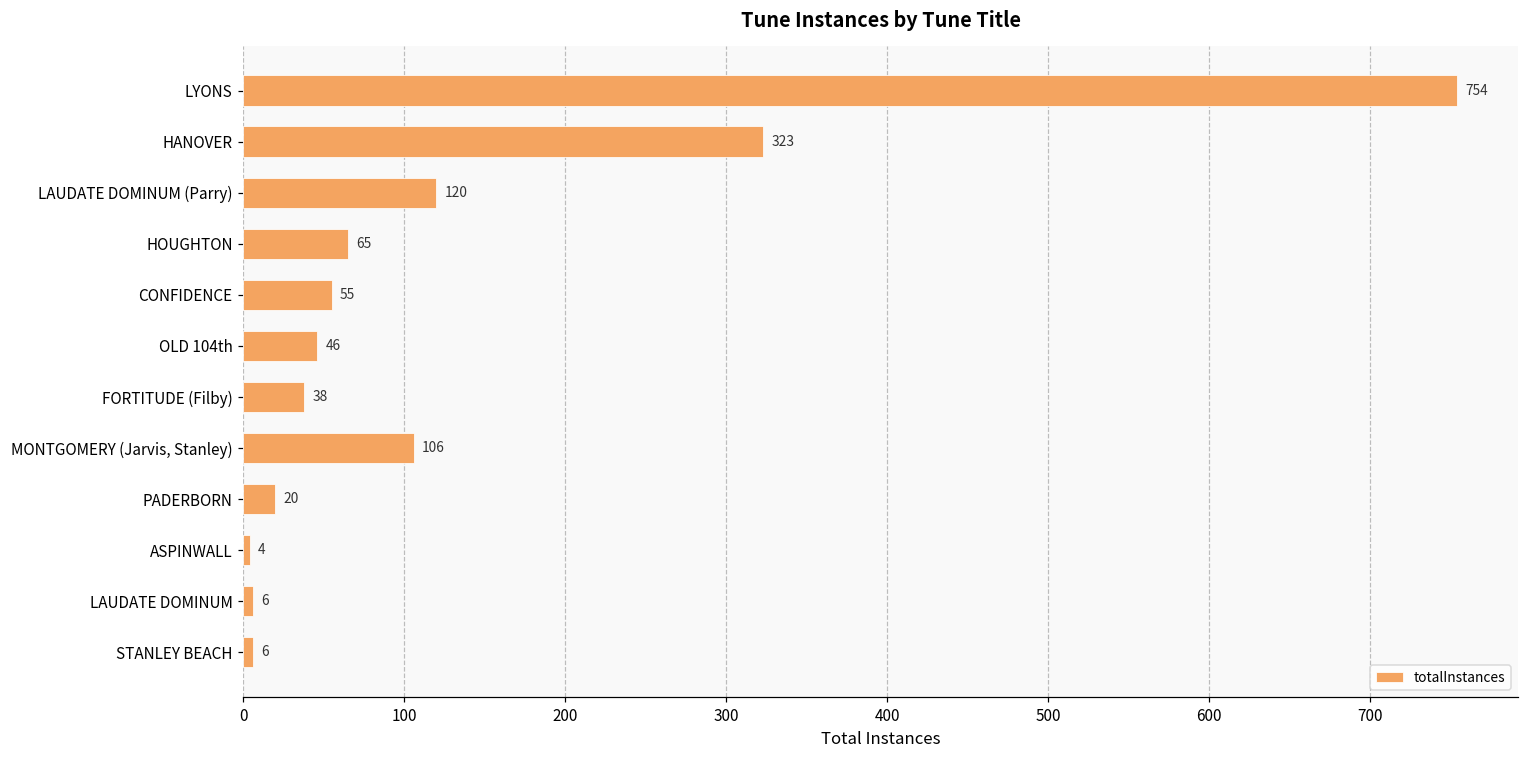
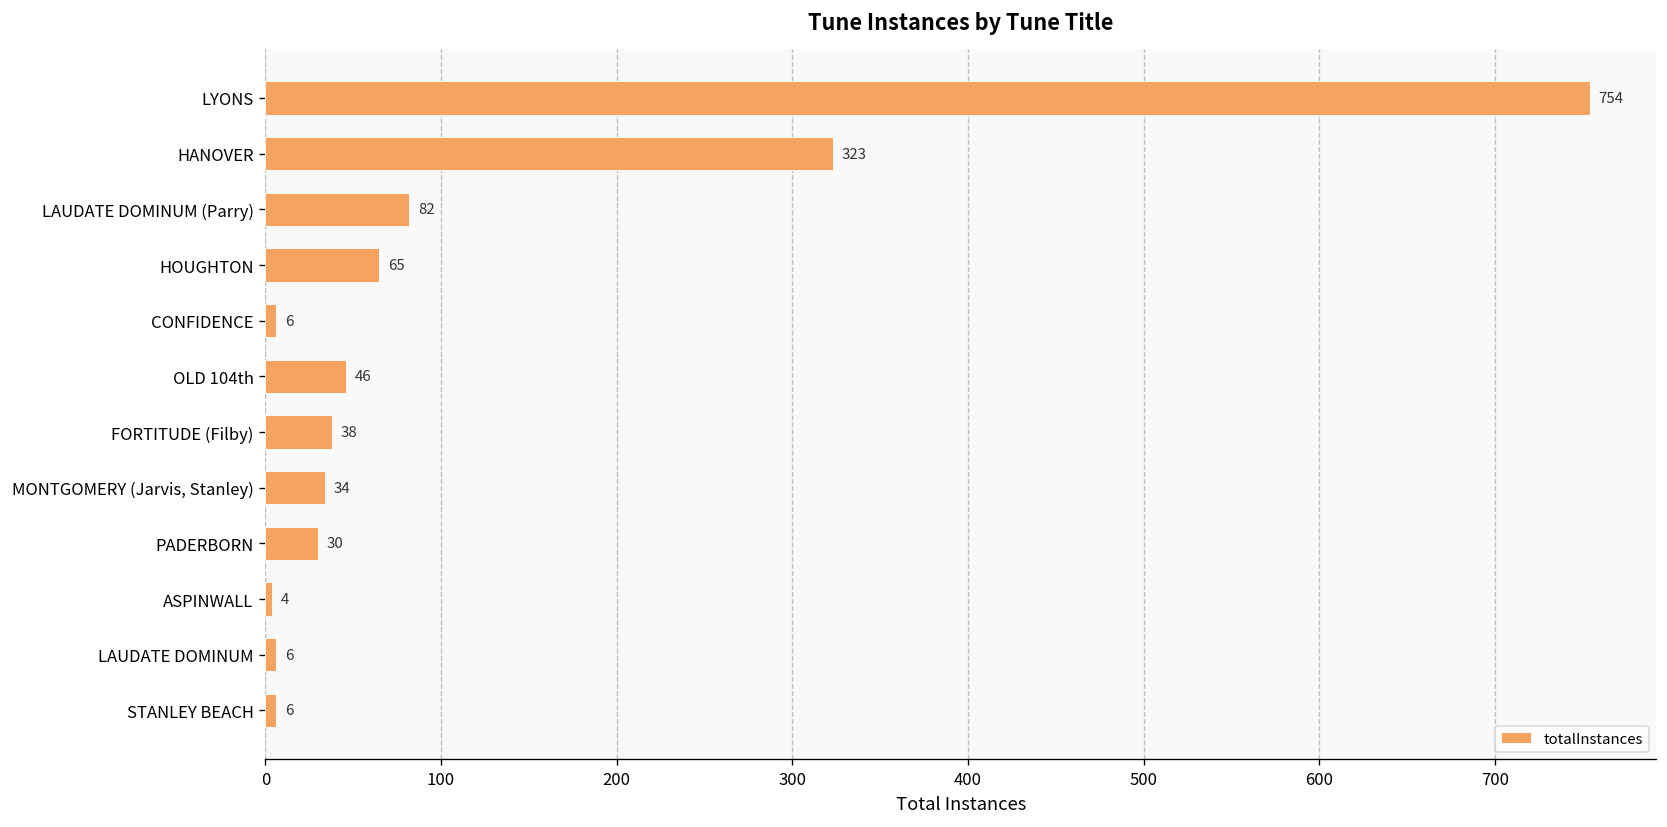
LAUDATE DOMINUM (Parry): 120 -> 82
CONFIDENCE: 55 -> 6
MONTGOMERY (Jarvis, Stanley): 106 -> 34
PADERBORN: 20 -> 30
